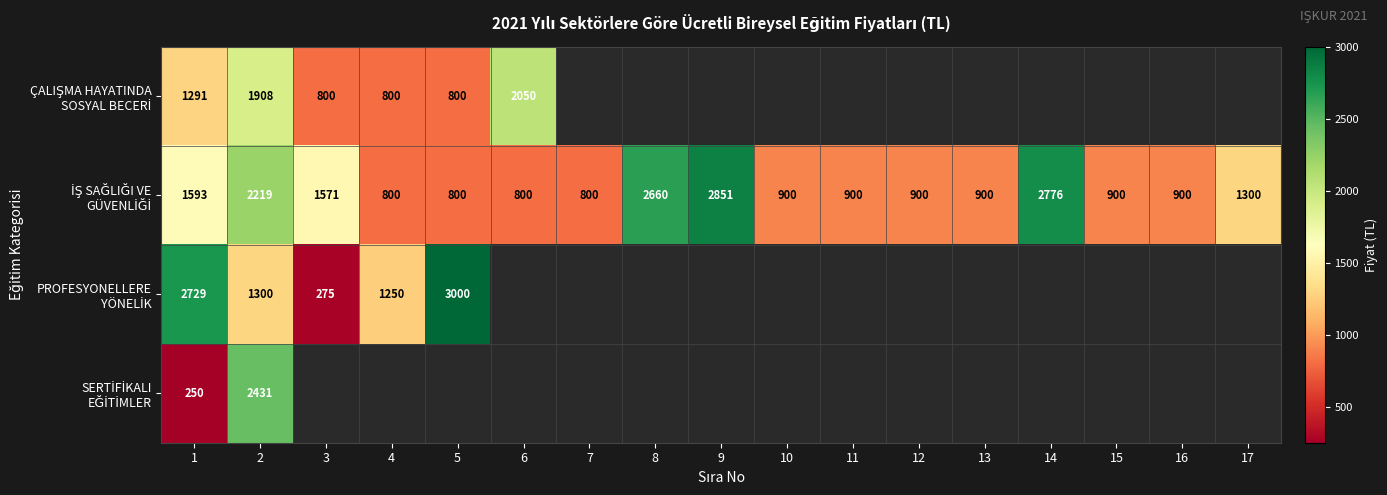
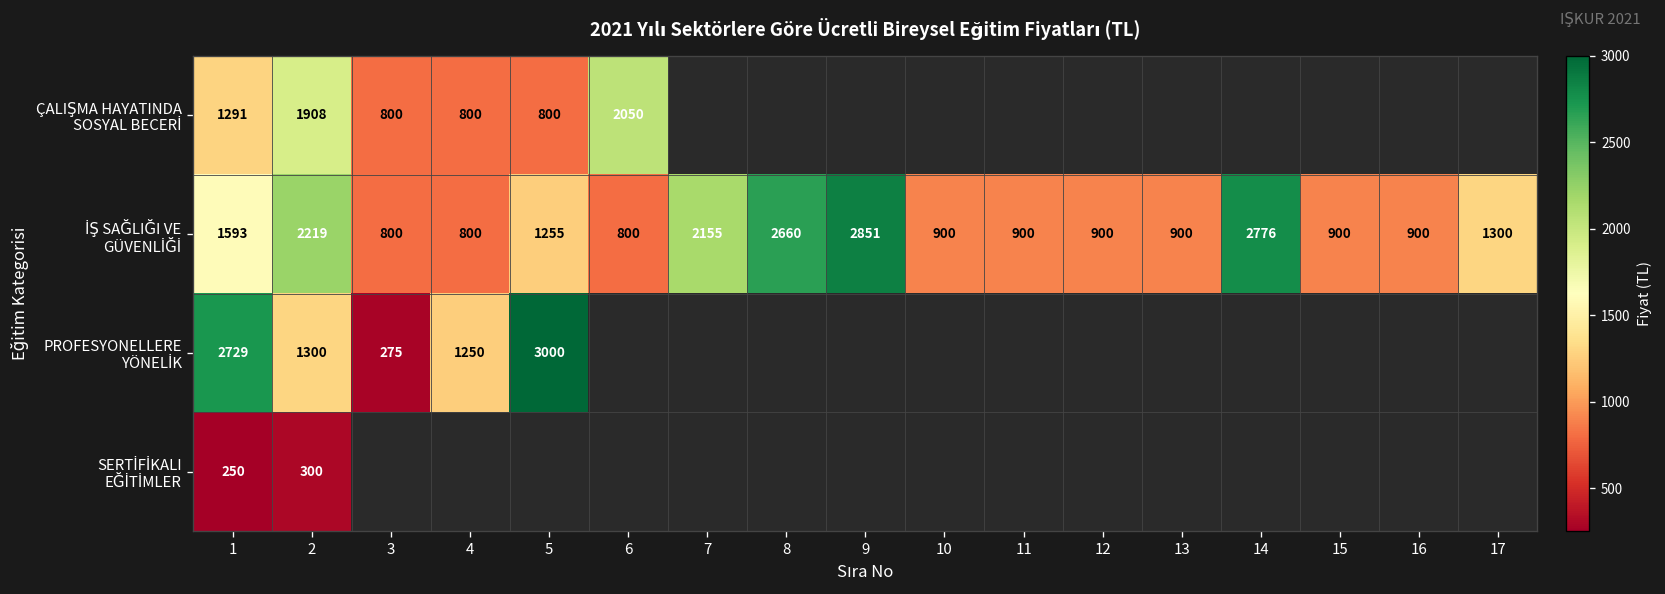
İŞ SAĞLIĞI VE GÜVENLİĞİ, 3: 1571 -> 800
İŞ SAĞLIĞI VE GÜVENLİĞİ, 5: 800 -> 1255
İŞ SAĞLIĞI VE GÜVENLİĞİ, 7: 800 -> 2155
SERTİFİKALI EĞİTİMLER, 2: 2431 -> 300
